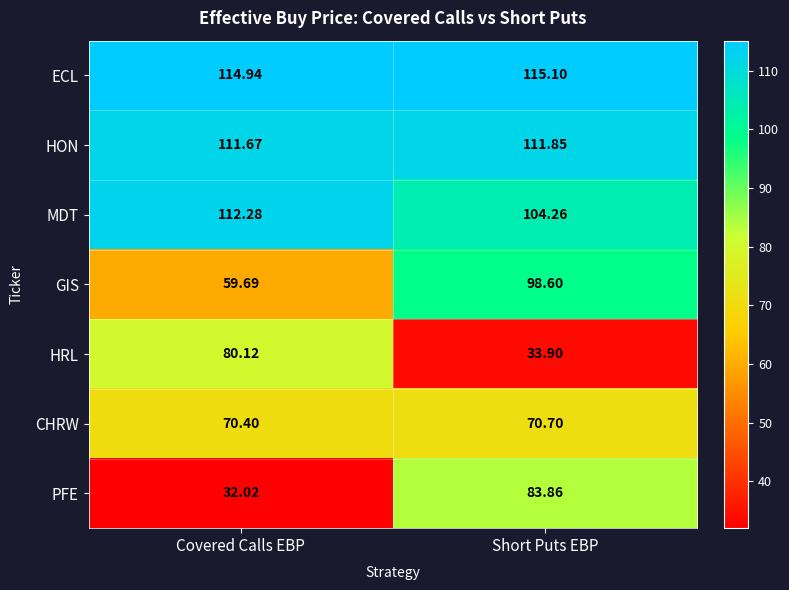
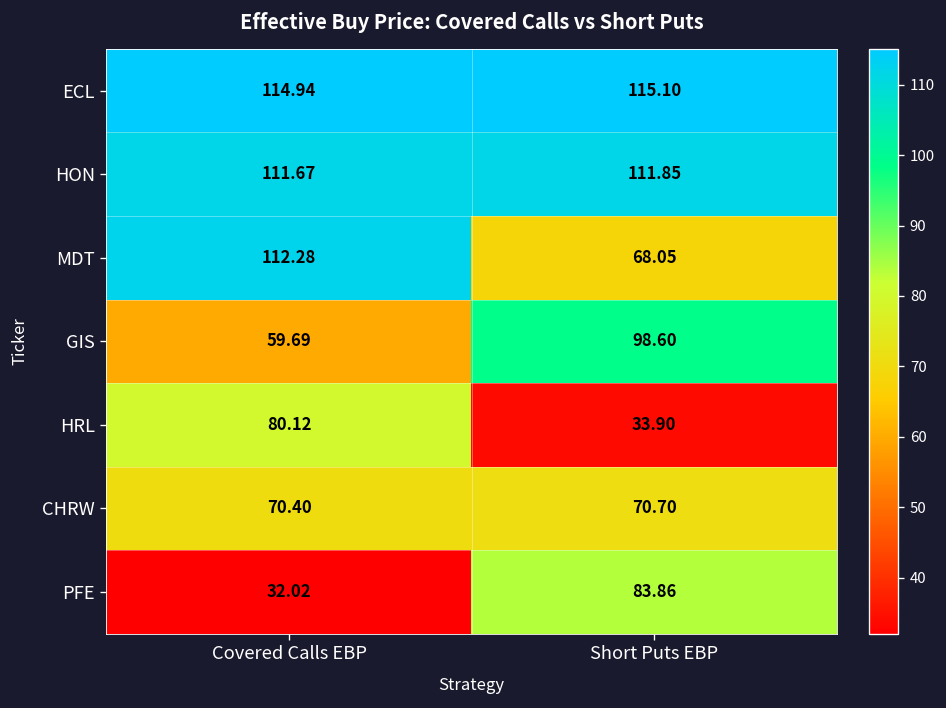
MDT, Short Puts EBP: 104.26 -> 68.05
